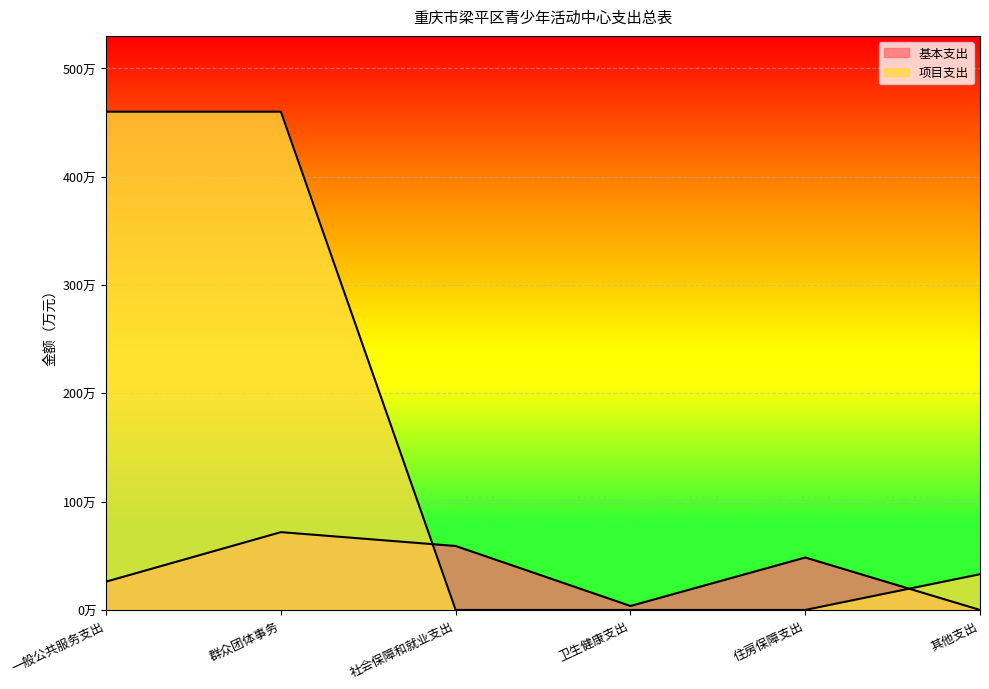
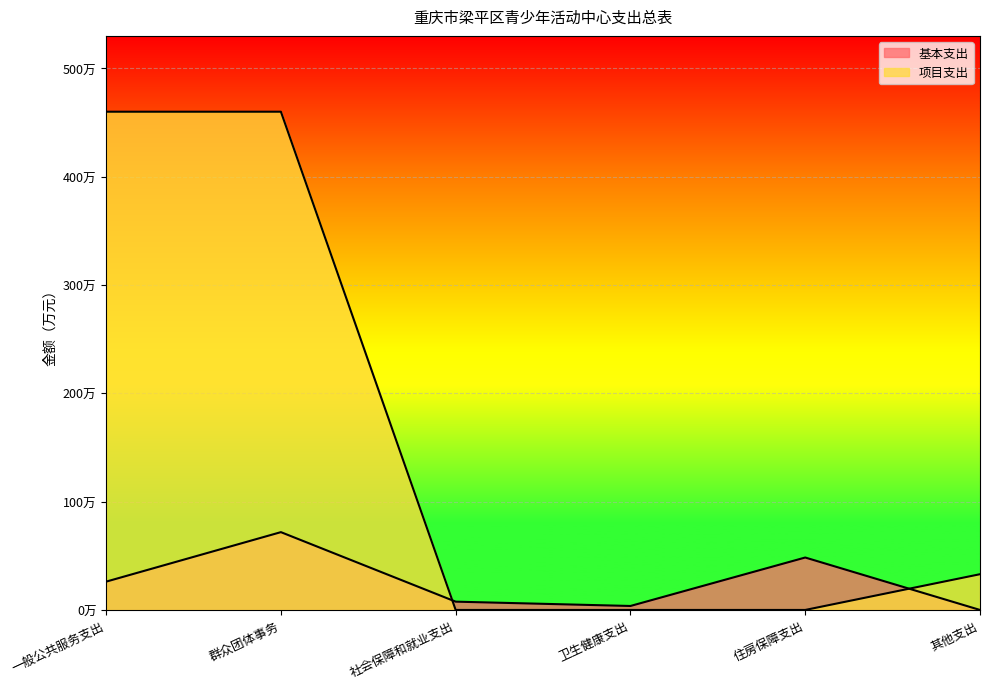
基本支出, 社会保障和就业支出: 59万 -> 8万
